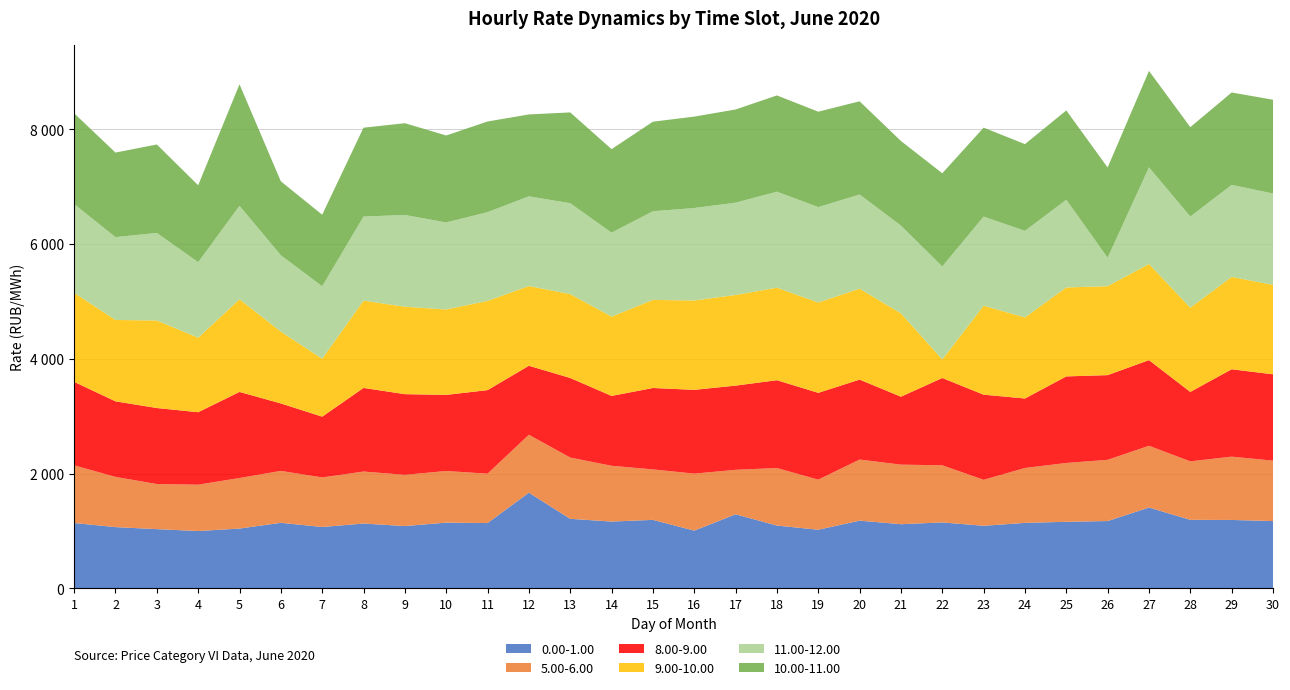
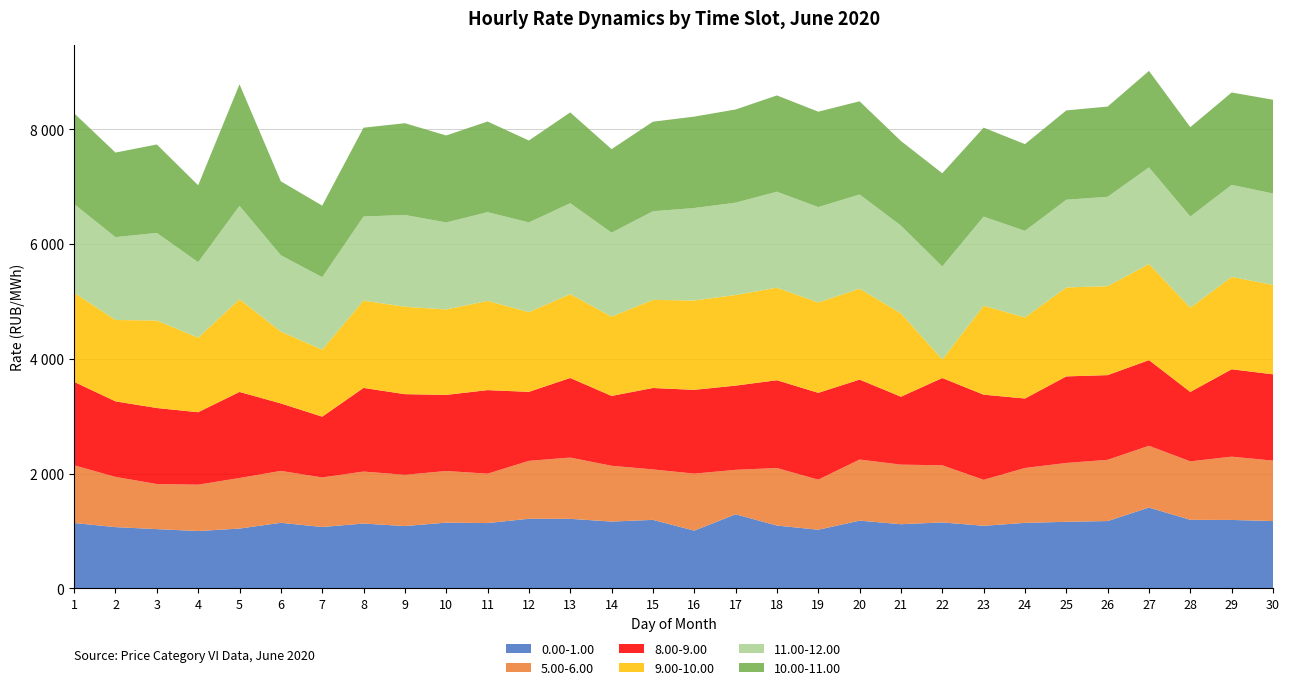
9.00-10.00, 7: 1000 -> 1200
0.00-1.00, 12: 1700 -> 1200
11.00-12.00, 26: 500 -> 1600
